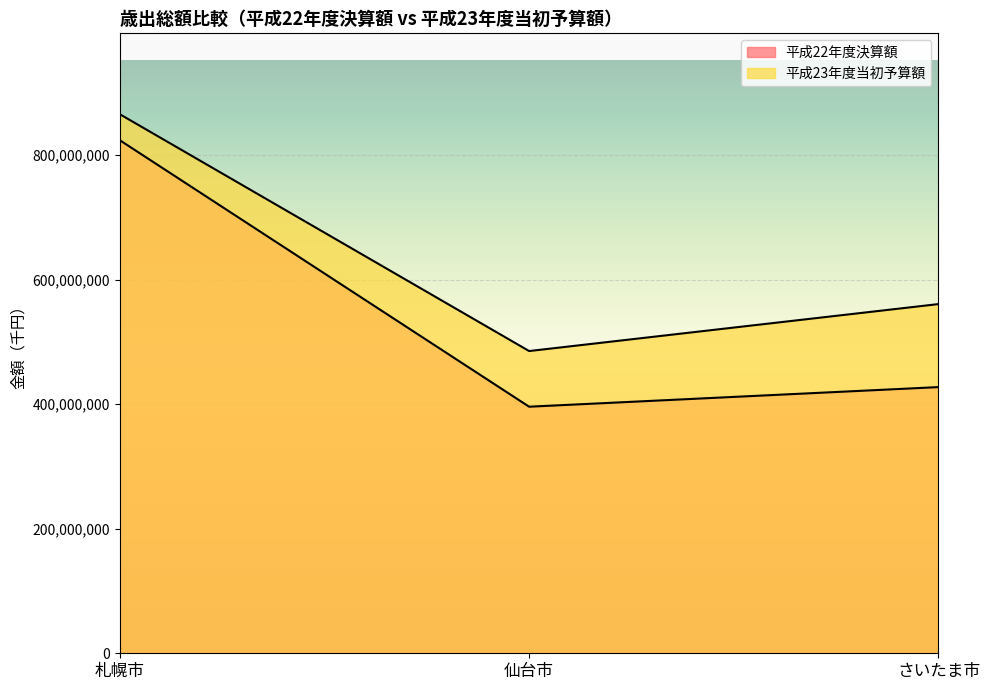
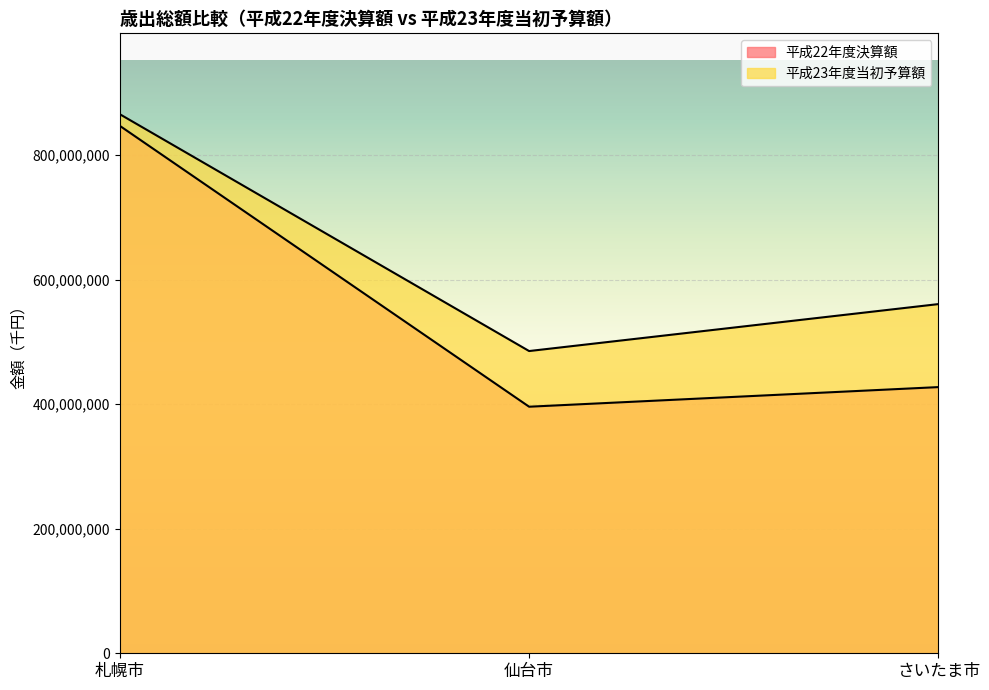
平成22年度決算額, 札幌市: 820,000,000 -> 850,000,000
